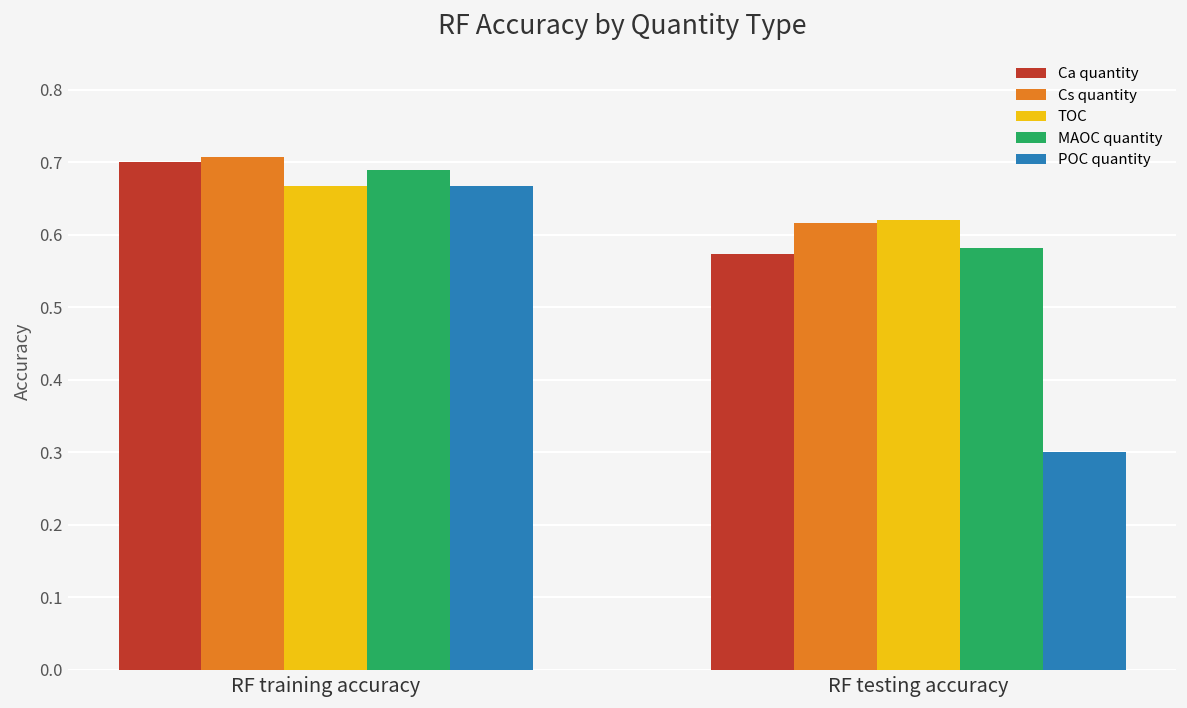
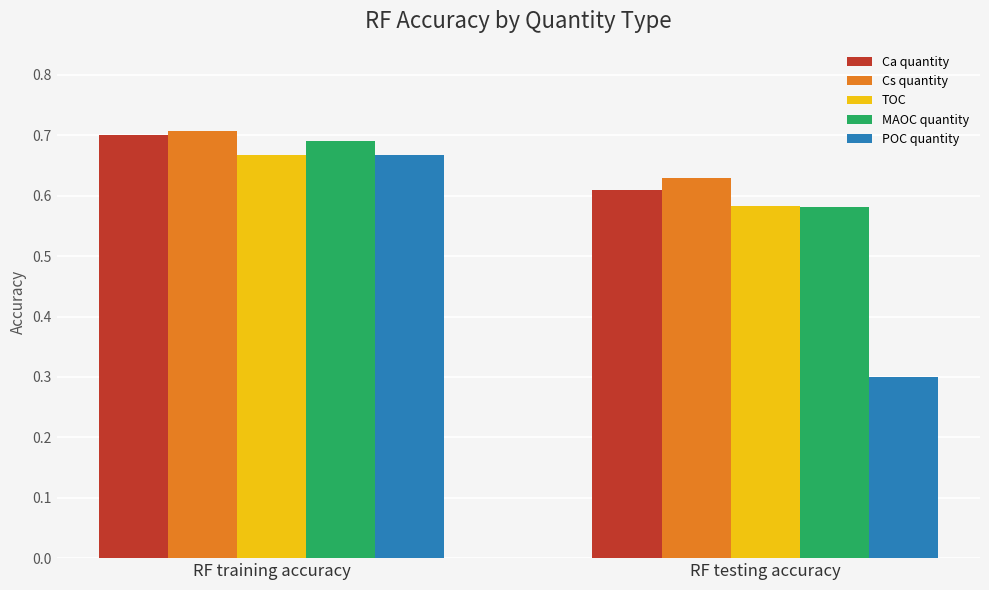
Ca quantity, RF testing accuracy: 0.57 -> 0.61
Cs quantity, RF testing accuracy: 0.62 -> 0.63
TOC, RF testing accuracy: 0.62 -> 0.58
